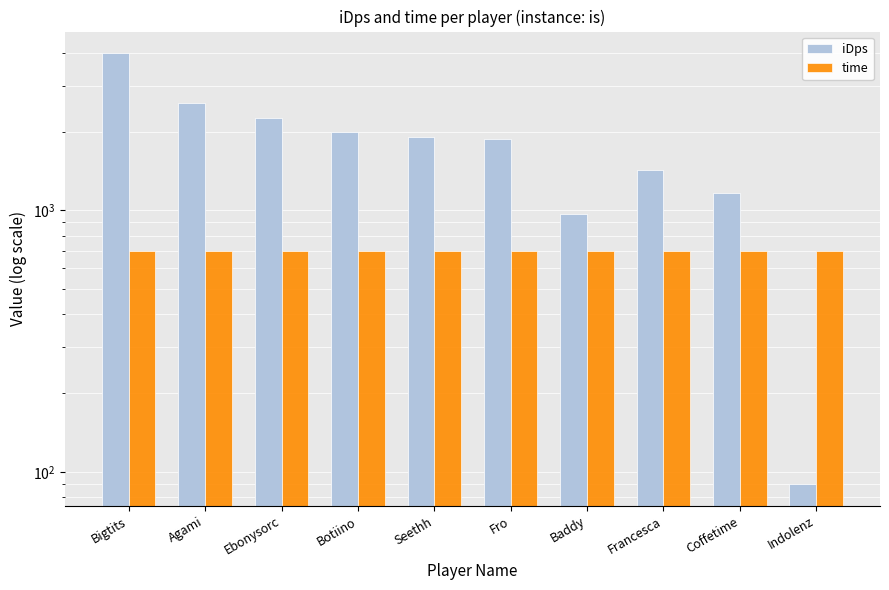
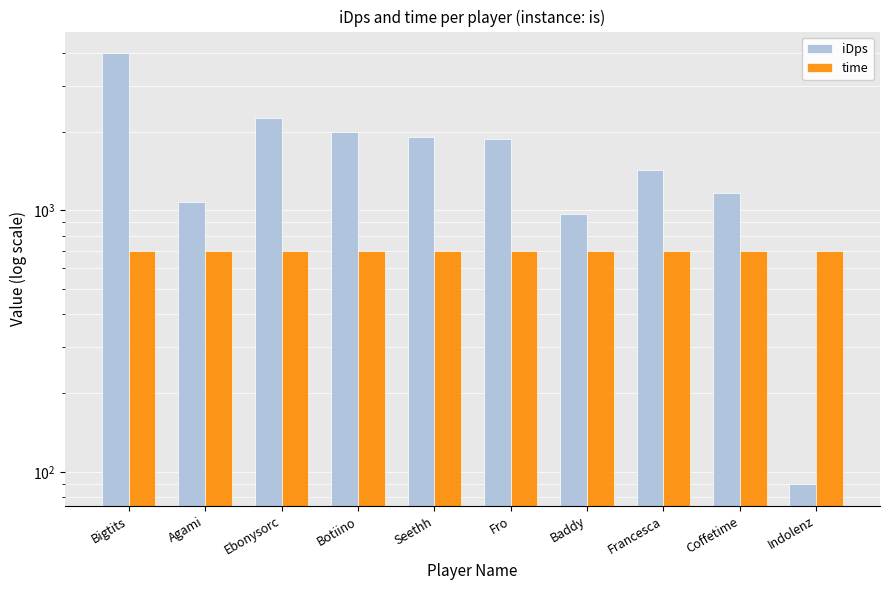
iDps, Agami: 2600 -> 1080
